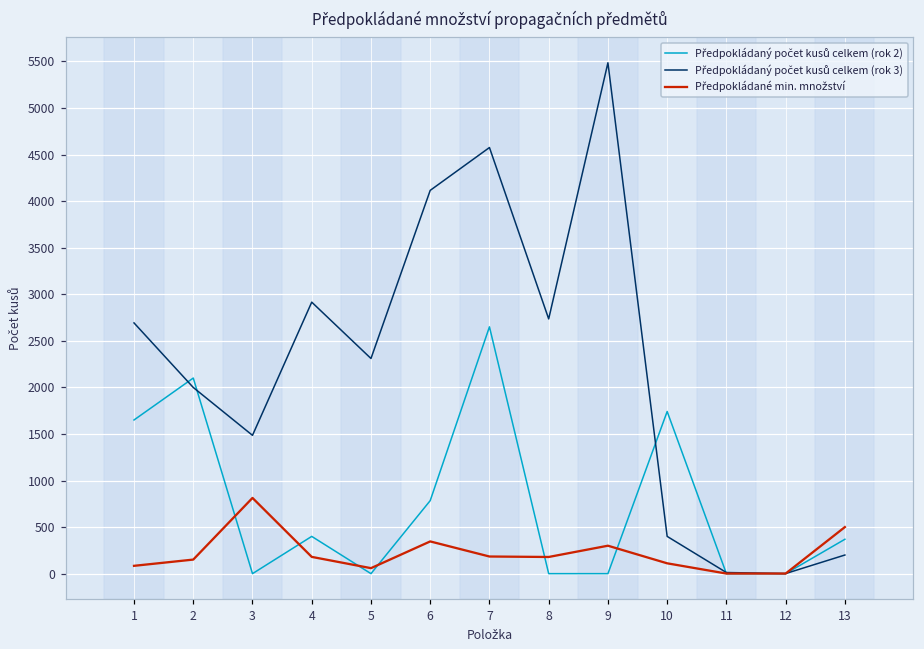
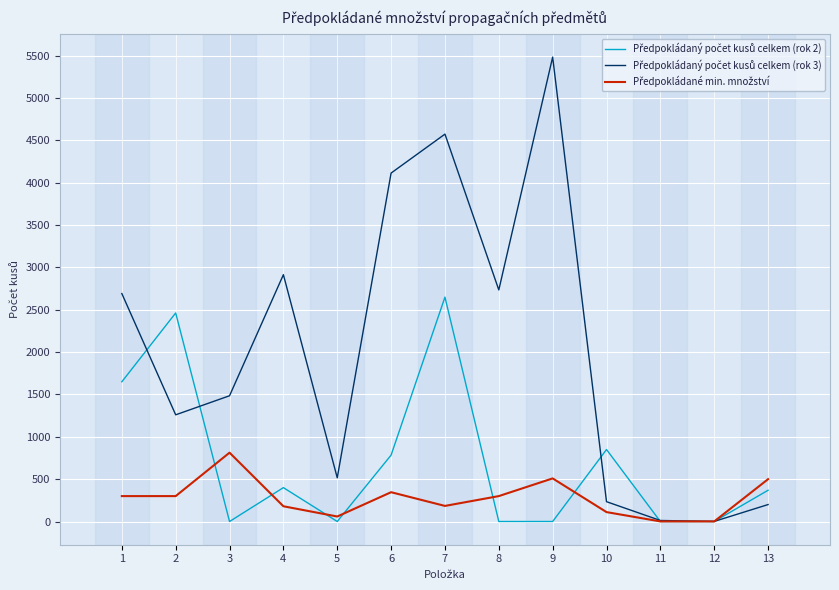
Předpokládané min. množství, 1: 100 -> 300
Předpokládaný počet kusů celkem (rok 2), 2: 2100 -> 2500
Předpokládaný počet kusů celkem (rok 3), 2: 2000 -> 1300
Předpokládané min. množství, 2: 200 -> 300
Předpokládaný počet kusů celkem (rok 3), 5: 2300 -> 500
Předpokládané min. množství, 8: 200 -> 300
Předpokládané min. množství, 9: 300 -> 500
Předpokládaný počet kusů celkem (rok 2), 10: 1700 -> 900
Předpokládaný počet kusů celkem (rok 3), 10: 400 -> 200
